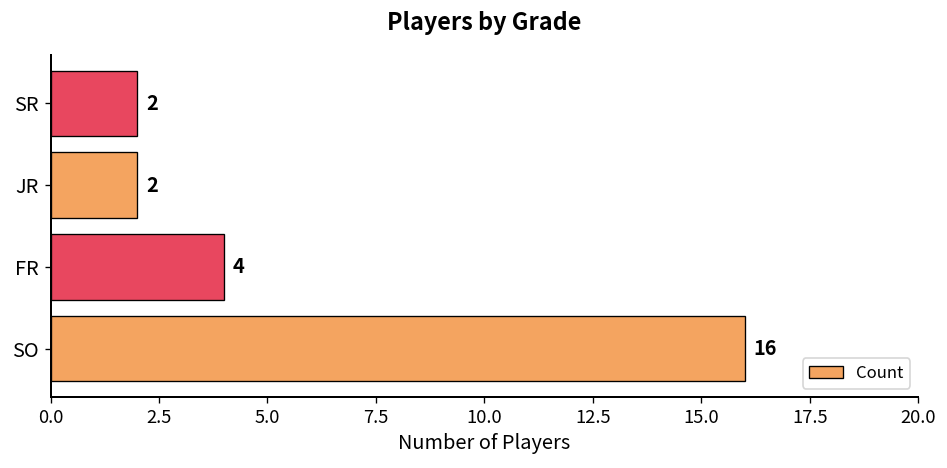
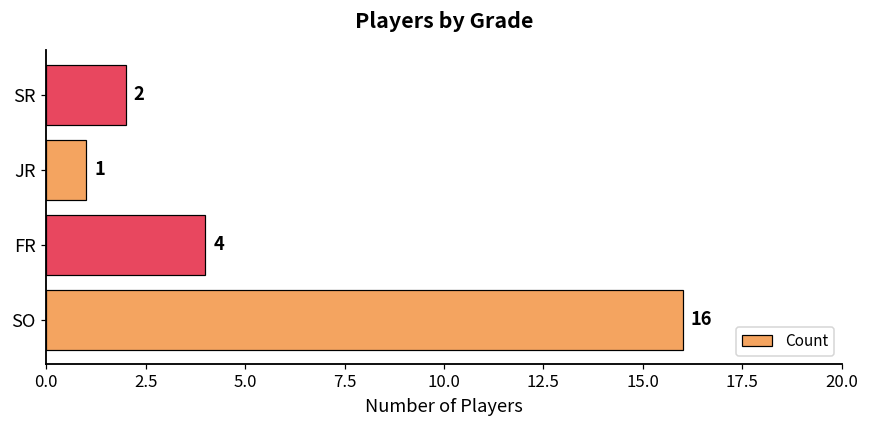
JR: 2 -> 1
